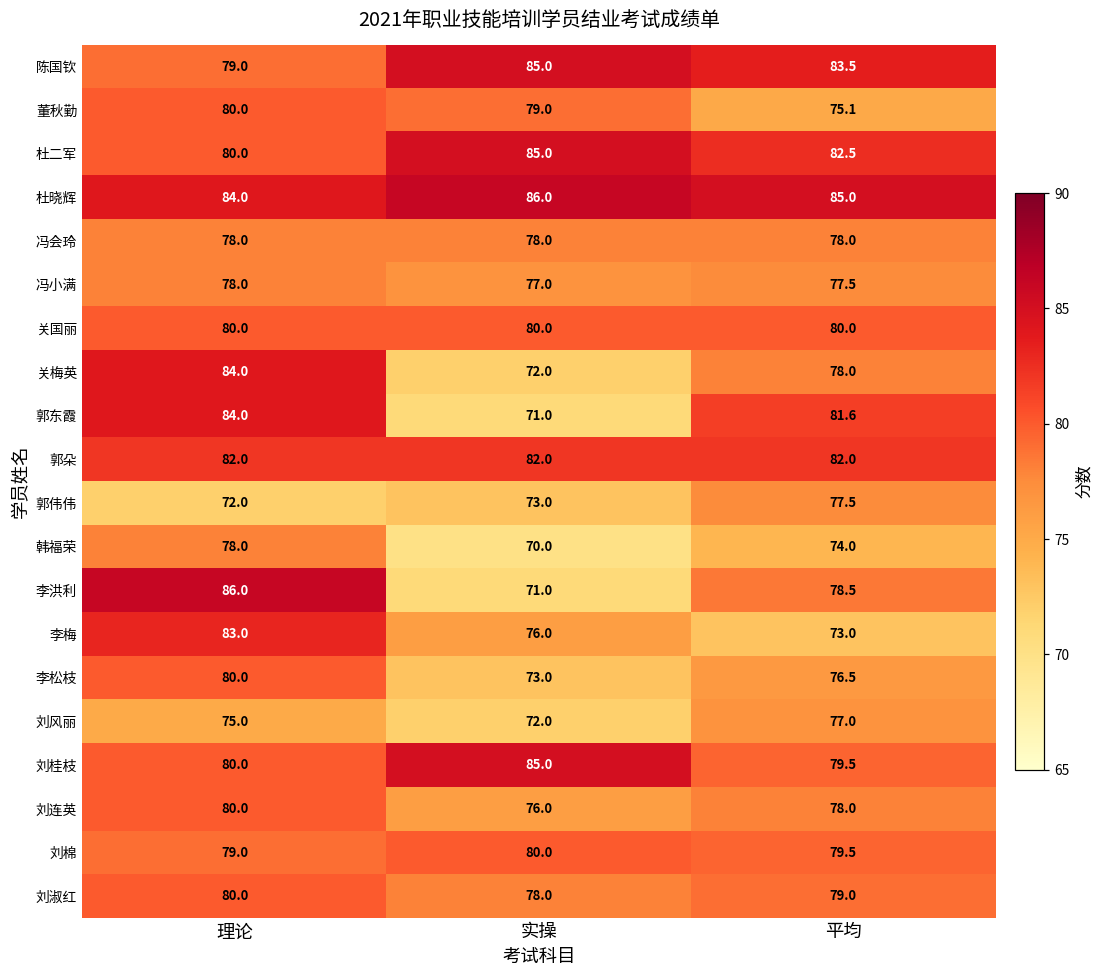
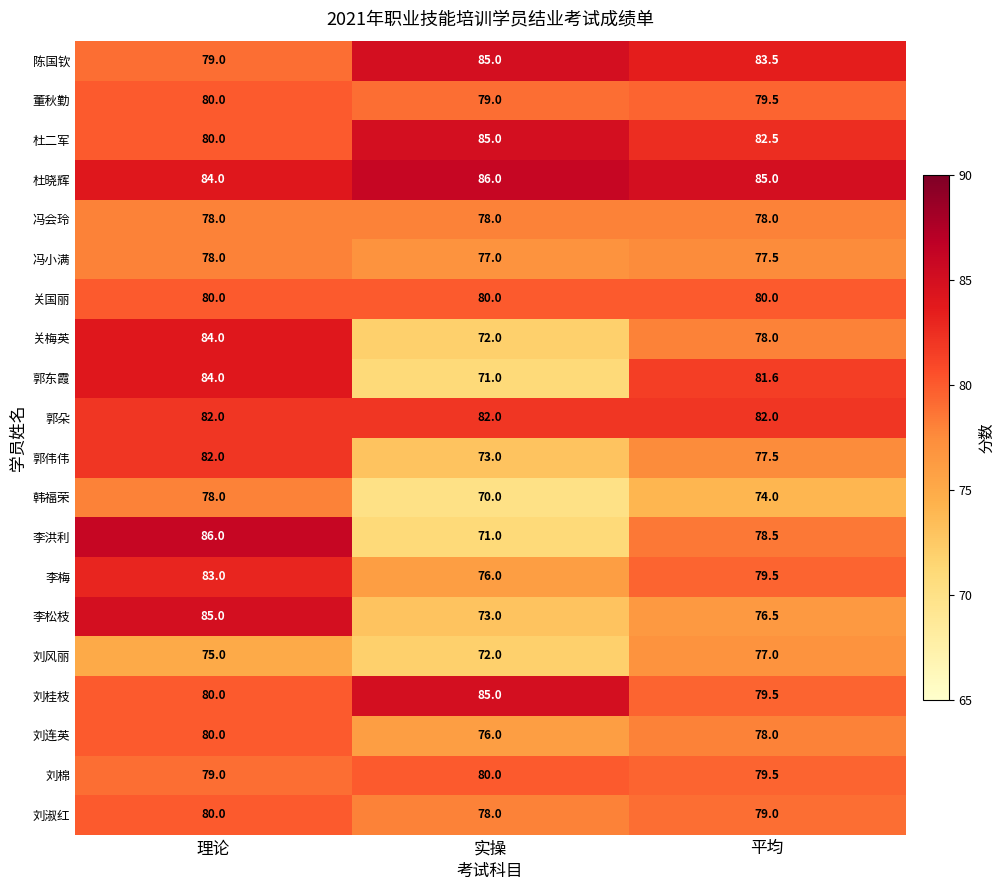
董秋勤, 平均: 75.1 -> 79.5
郭伟伟, 理论: 72.0 -> 82.0
李梅, 平均: 73.0 -> 79.5
李松枝, 理论: 80.0 -> 85.0
